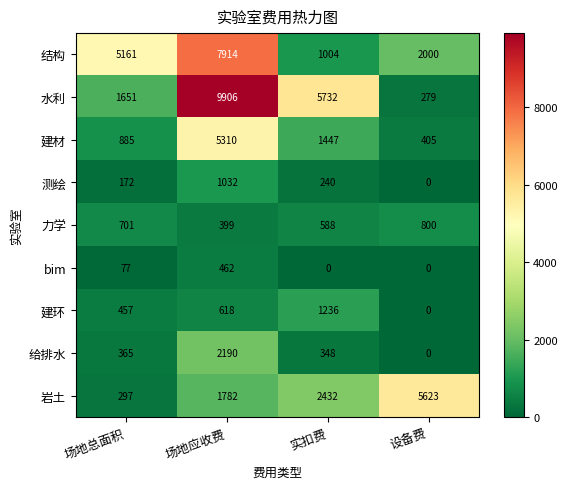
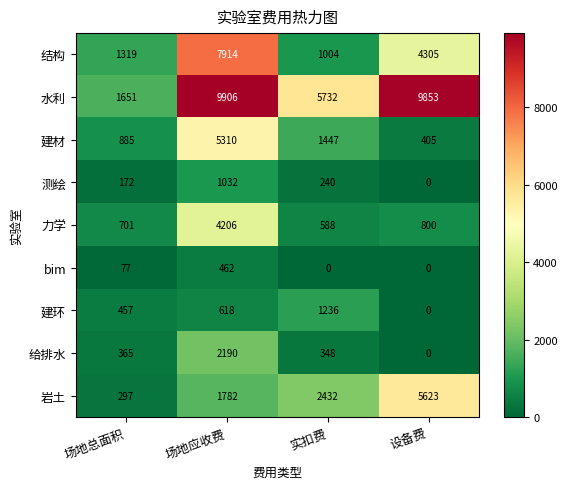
结构, 场地总面积: 5161 -> 1319
结构, 设备费: 2000 -> 4305
水利, 设备费: 279 -> 9853
力学, 场地应收费: 399 -> 4206
